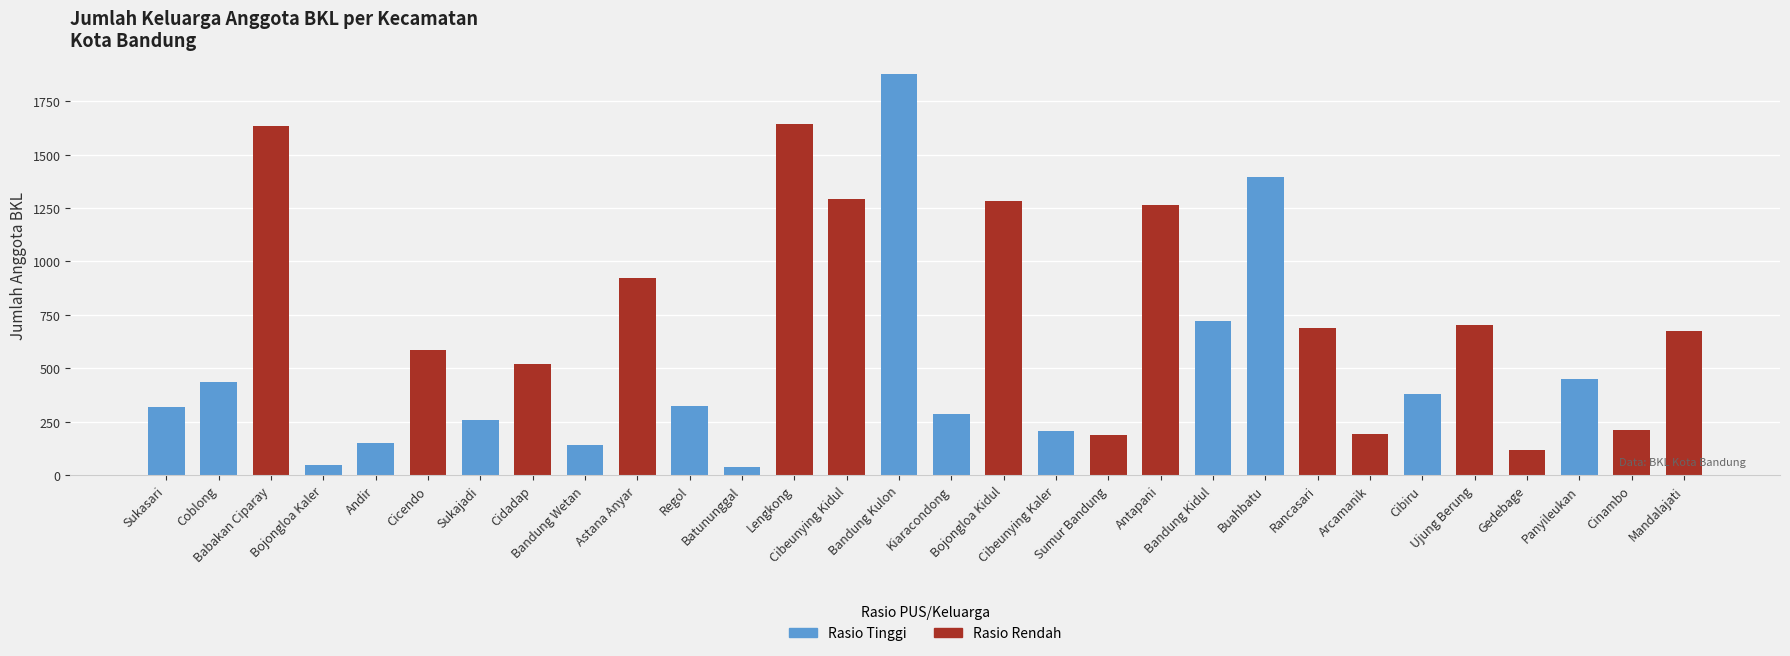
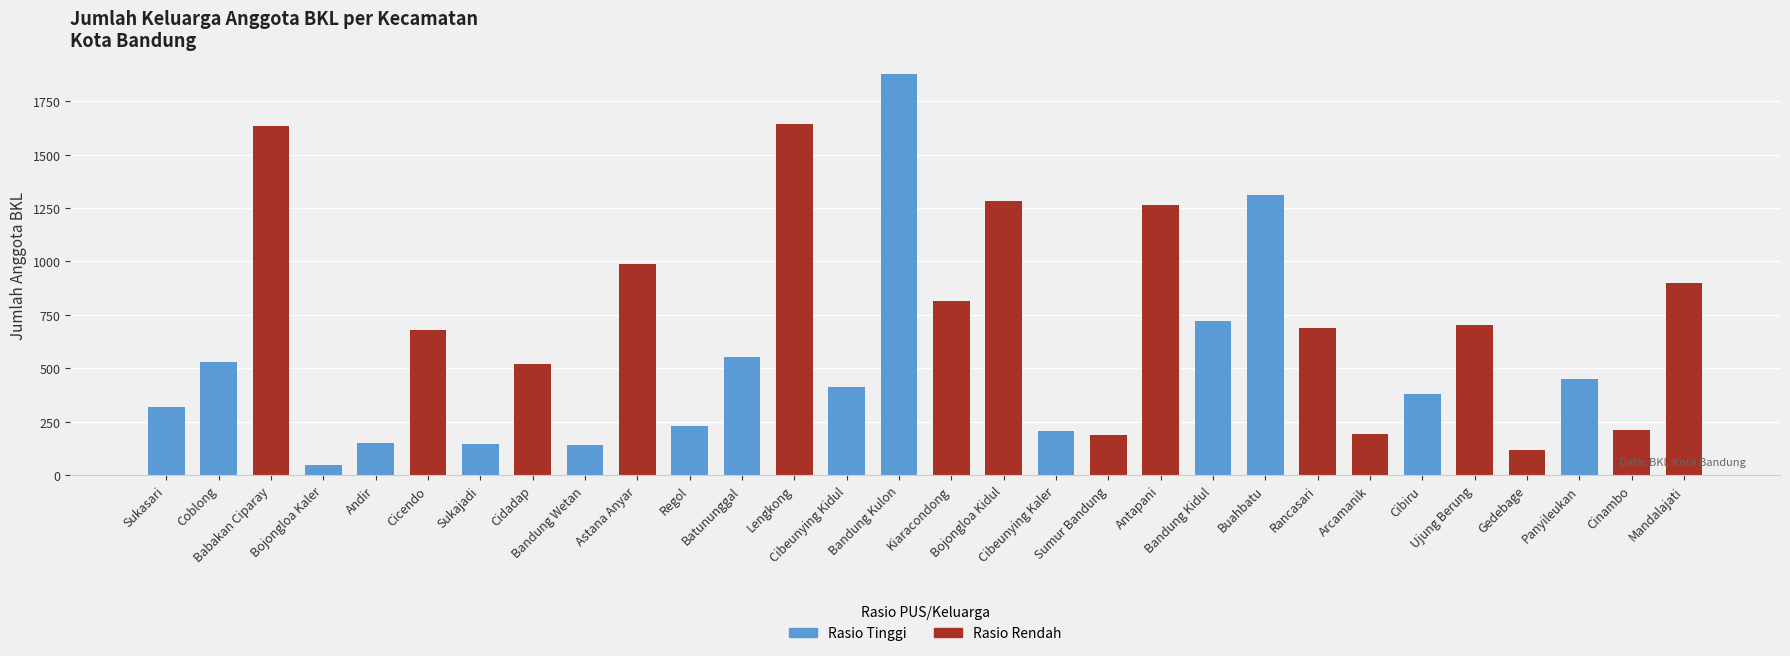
Coblong: 440 -> 530
Cicendo: 590 -> 680
Sukajadi: 260 -> 140
Astana Anyar: 920 -> 990
Regol: 330 -> 230
Batununggal: 40 -> 550
Cibeunying Kidul: 1290 -> 410
Kiaracondong: 290 -> 820
Buahbatu: 1400 -> 1310
Mandalajati: 680 -> 900
